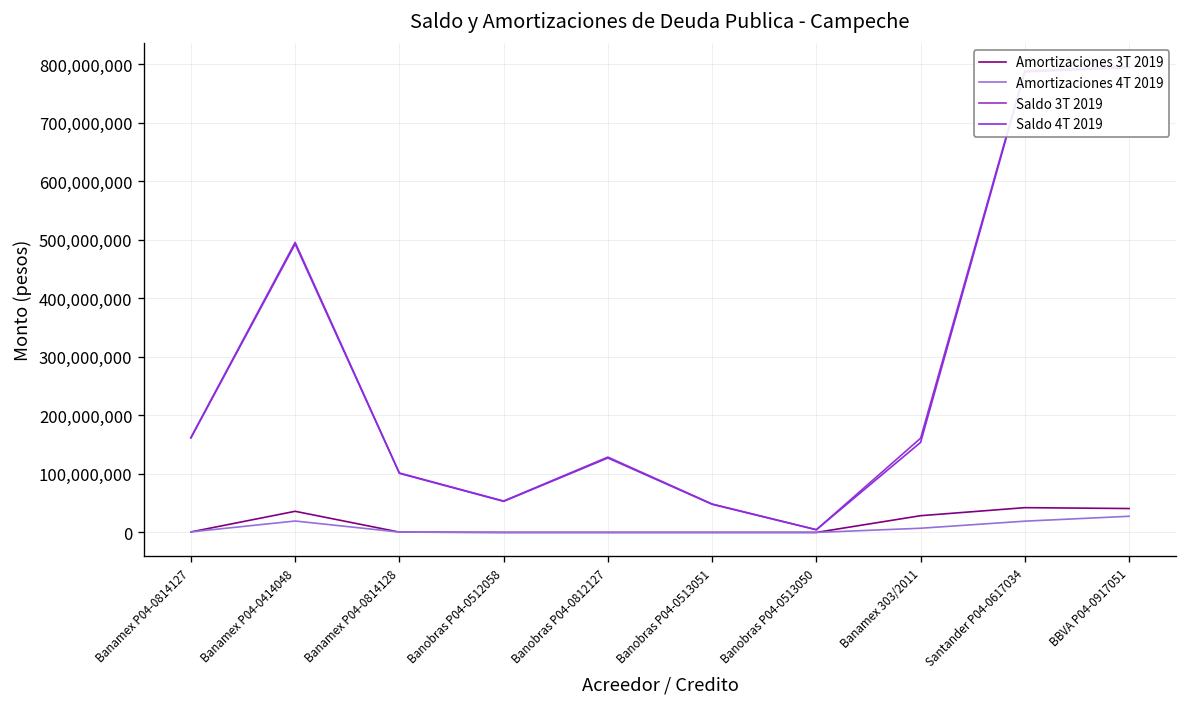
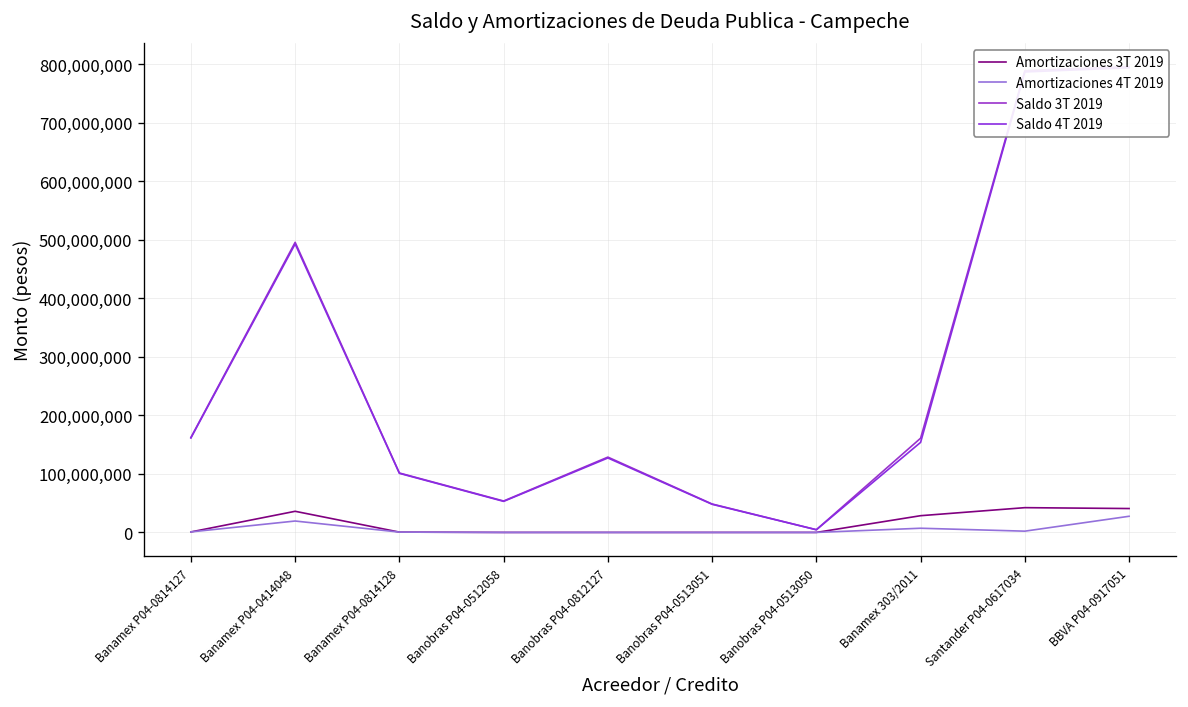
Amortizaciones 4T 2019, Santander P04-0617034: 20,000,000 -> 0
